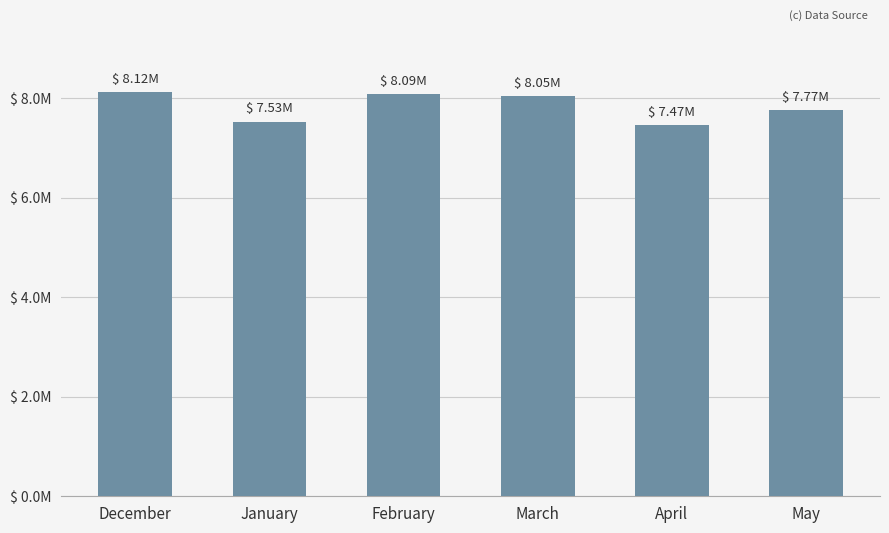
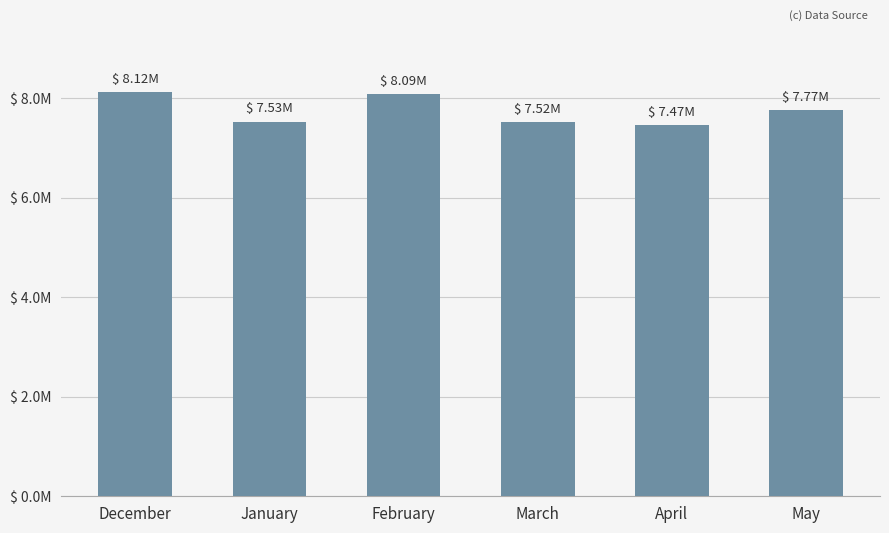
March: 8.05M -> 7.52M
